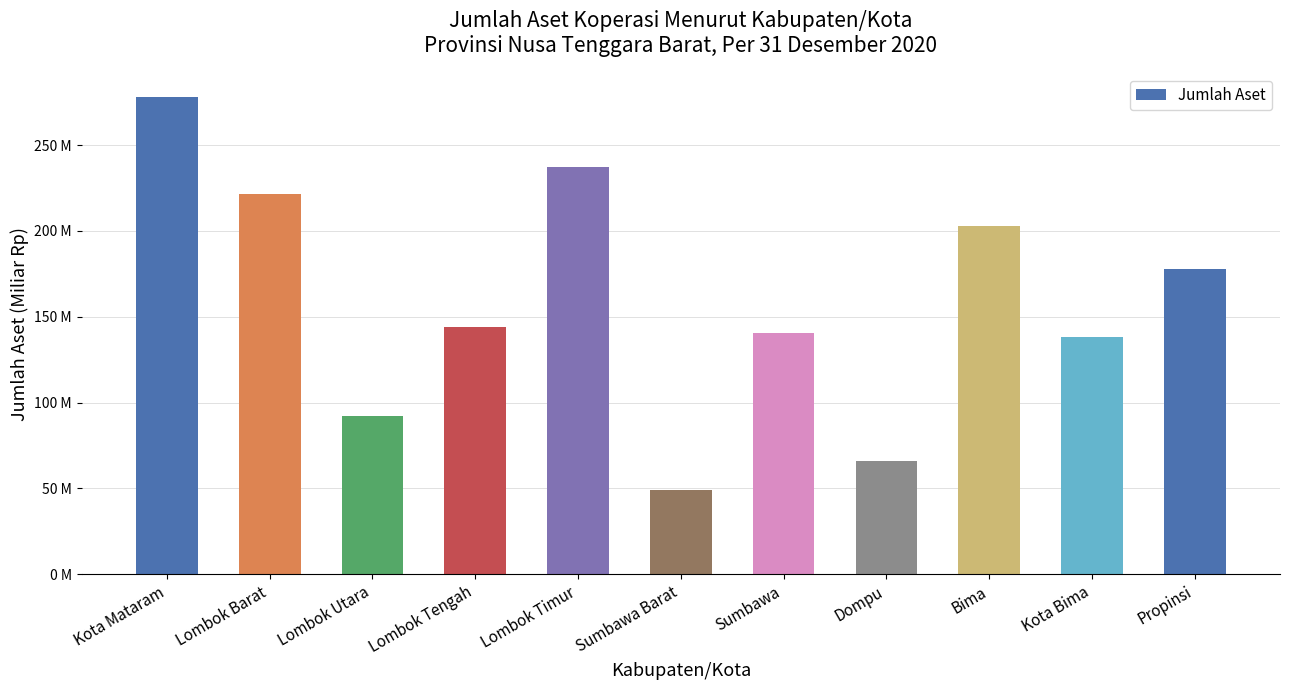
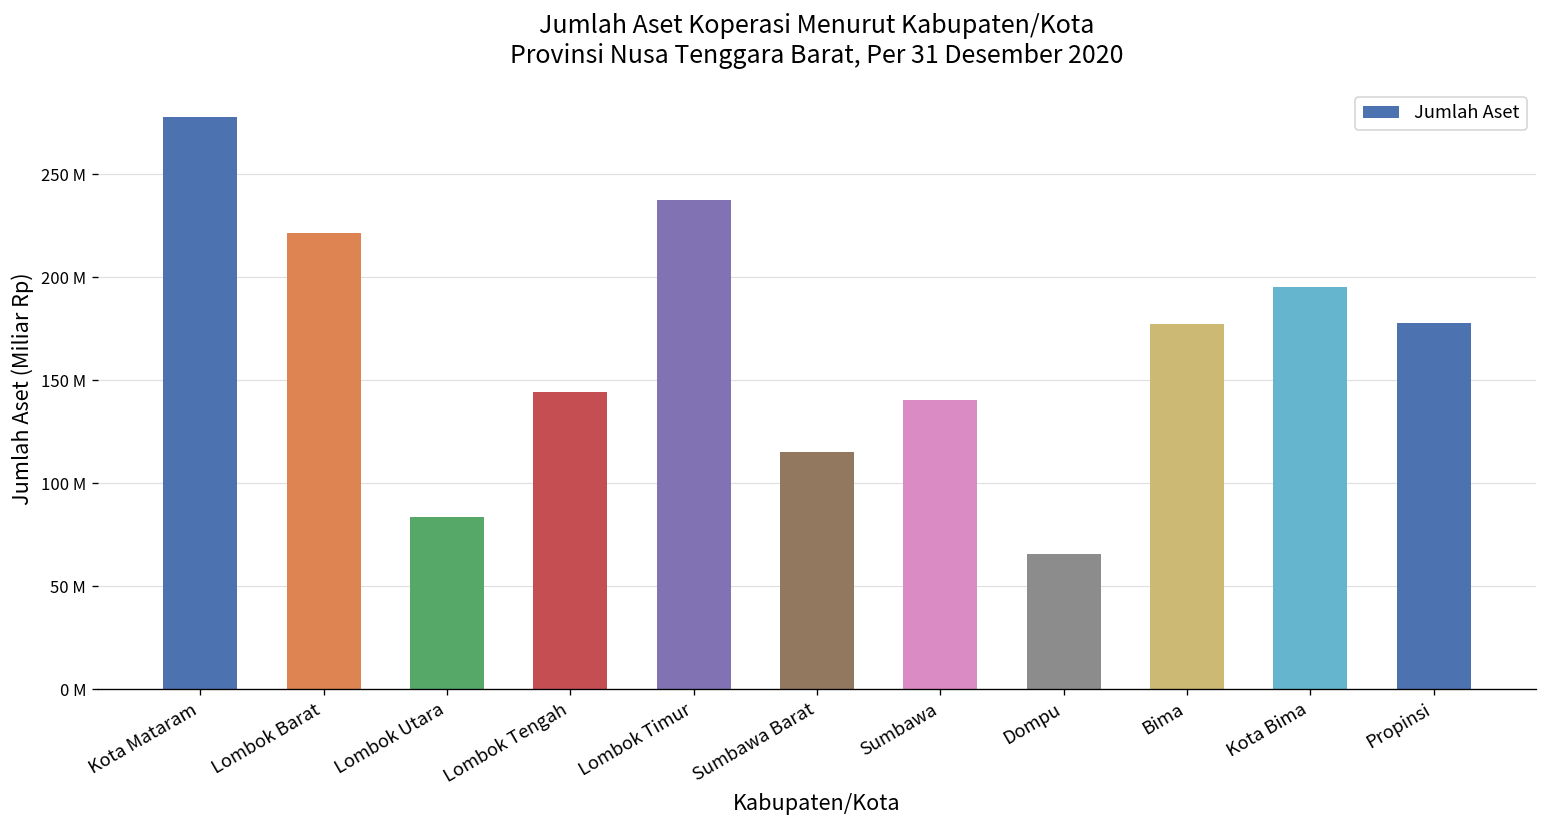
Lombok Utara: 92000000 -> 83000000
Sumbawa Barat: 49000000 -> 115000000
Bima: 203000000 -> 177000000
Kota Bima: 138000000 -> 195000000
